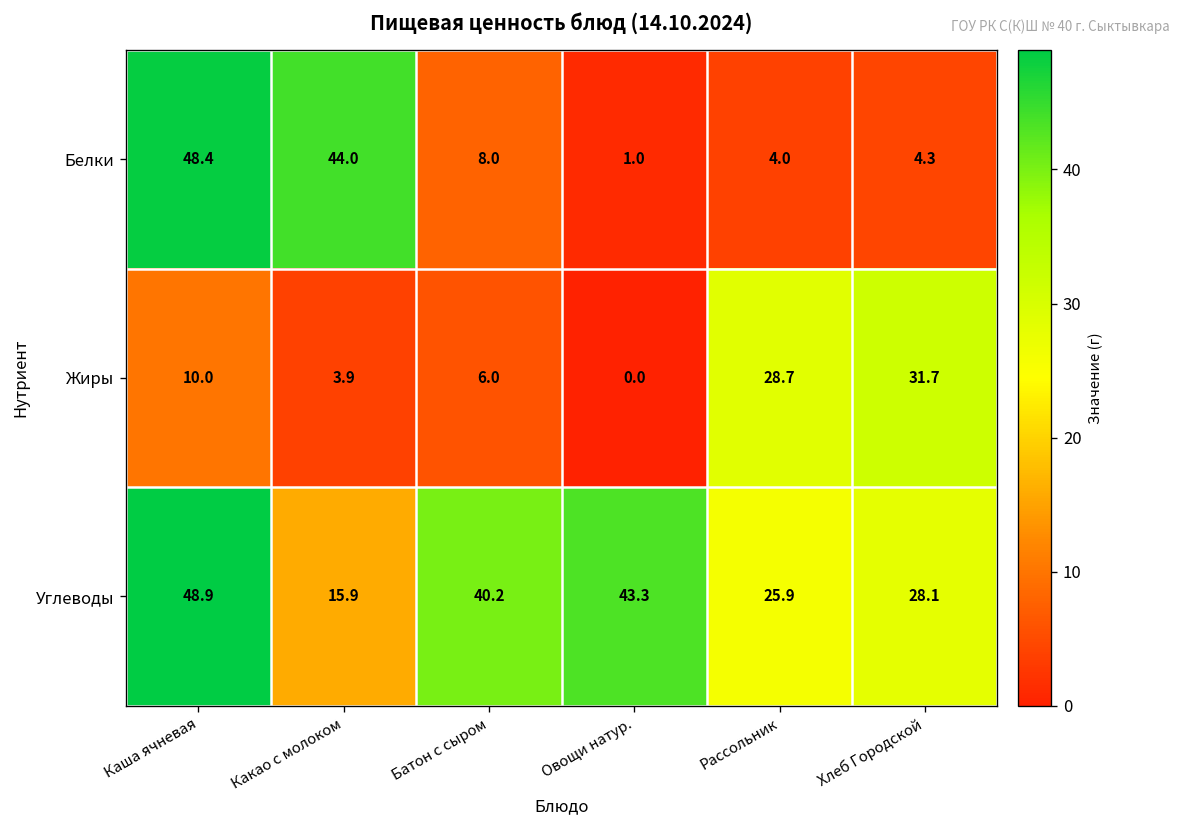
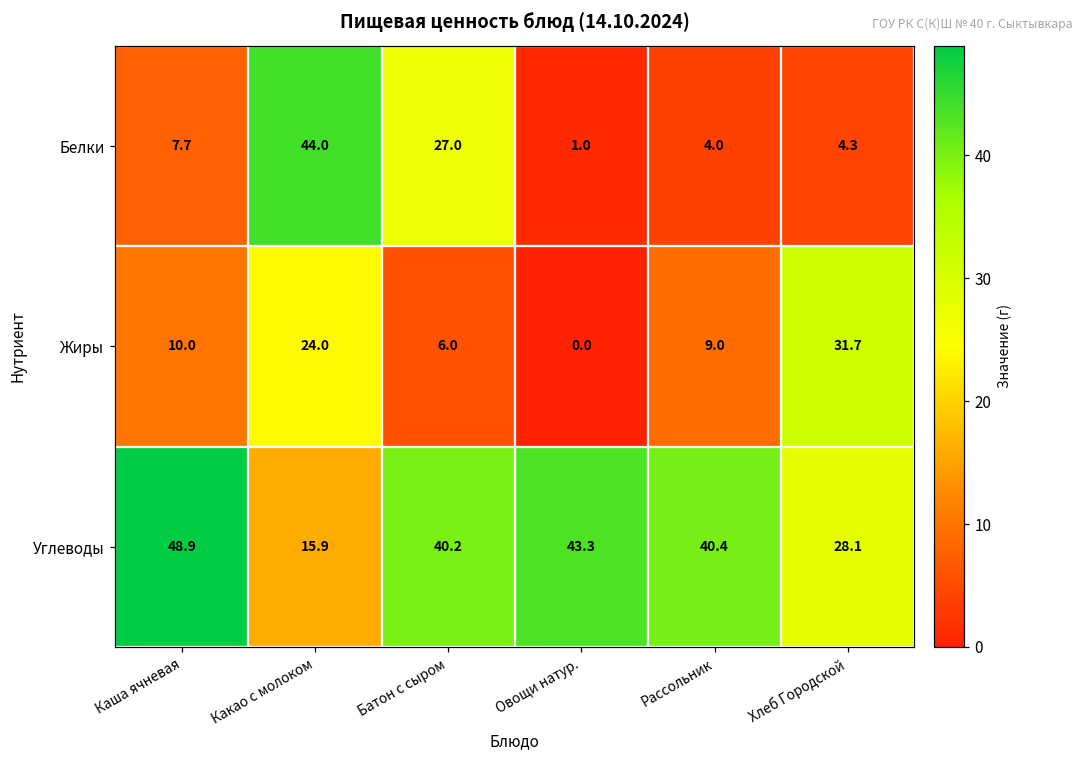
Белки, Каша ячневая: 48.4 -> 7.7
Белки, Батон с сыром: 8.0 -> 27.0
Жиры, Какао с молоком: 3.9 -> 24.0
Жиры, Рассольник: 28.7 -> 9.0
Углеводы, Рассольник: 25.9 -> 40.4
